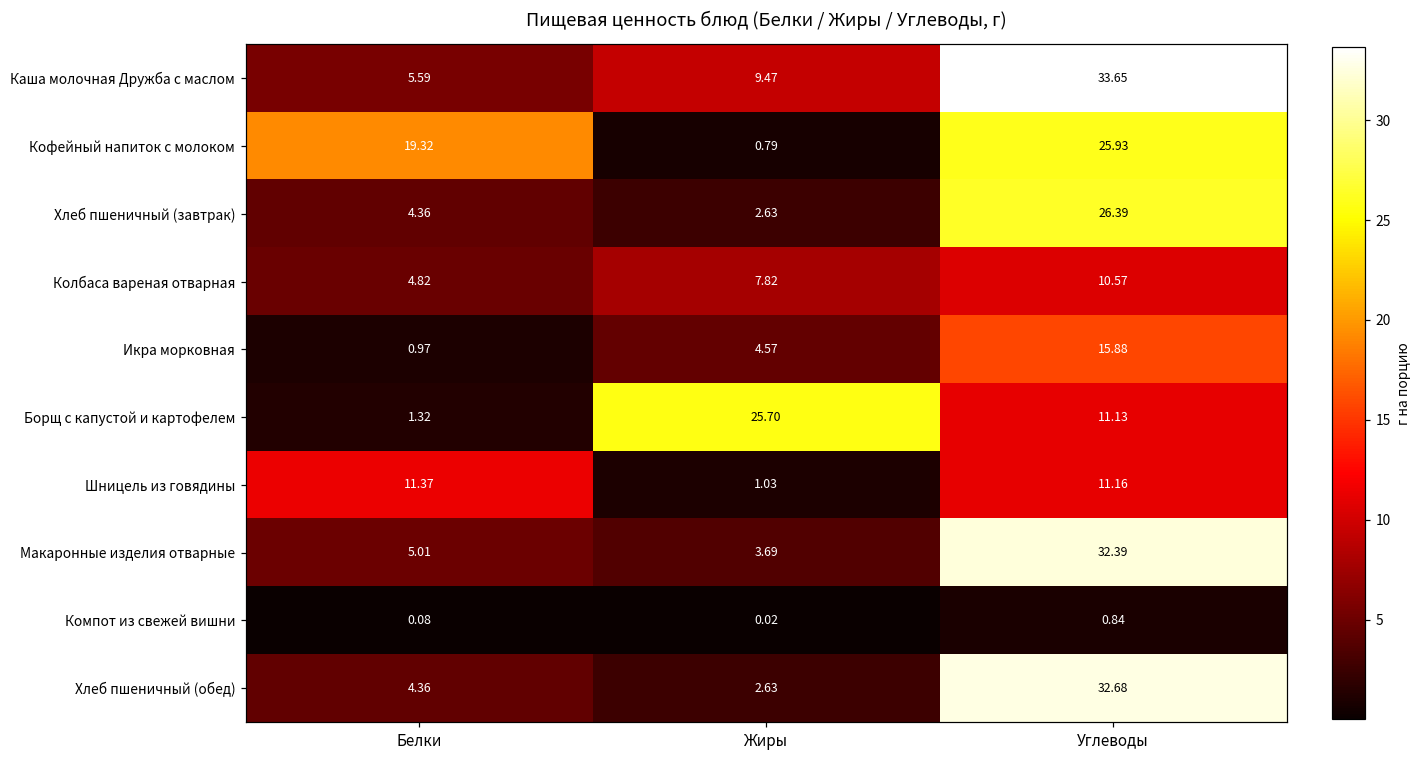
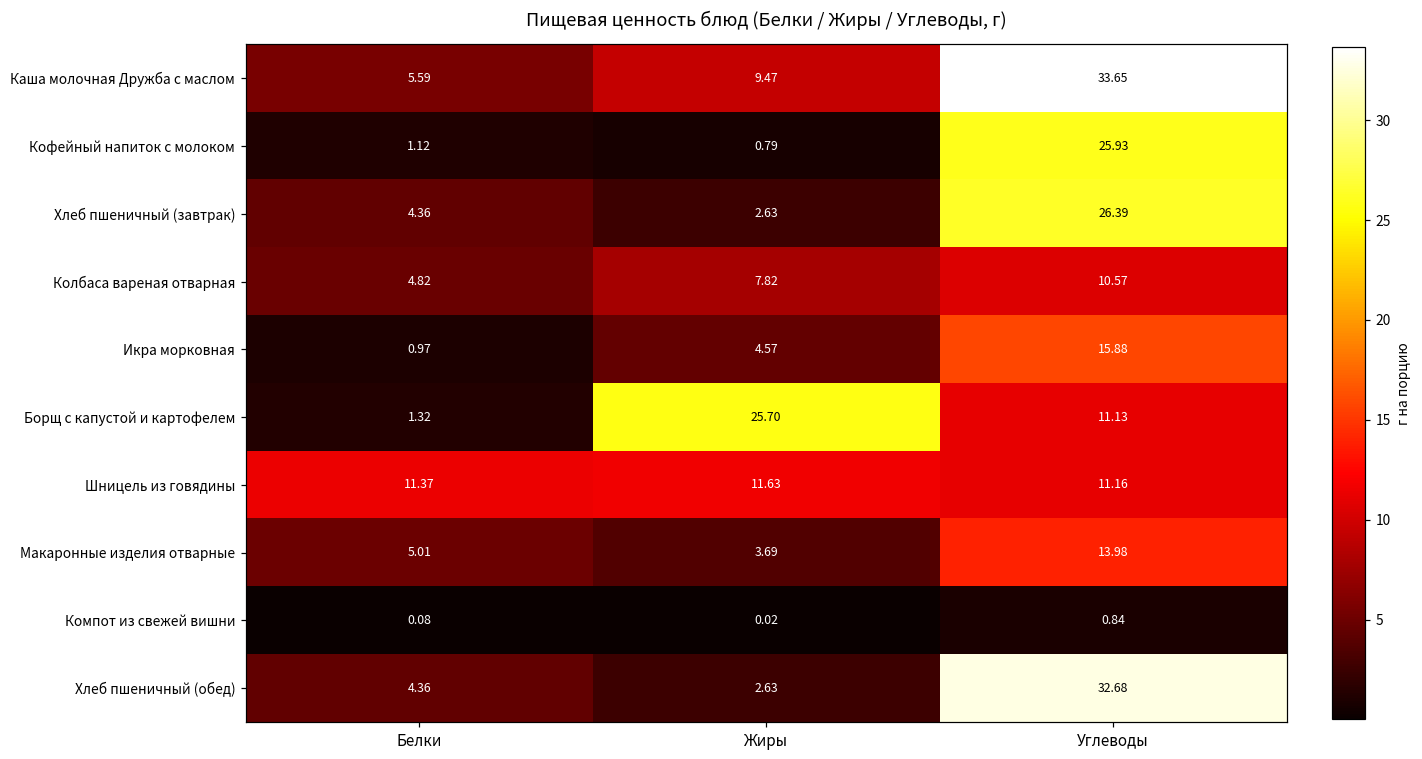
Кофейный напиток с молоком, Белки: 19.32 -> 1.12
Шницель из говядины, Жиры: 1.03 -> 11.63
Макаронные изделия отварные, Углеводы: 32.39 -> 13.98
